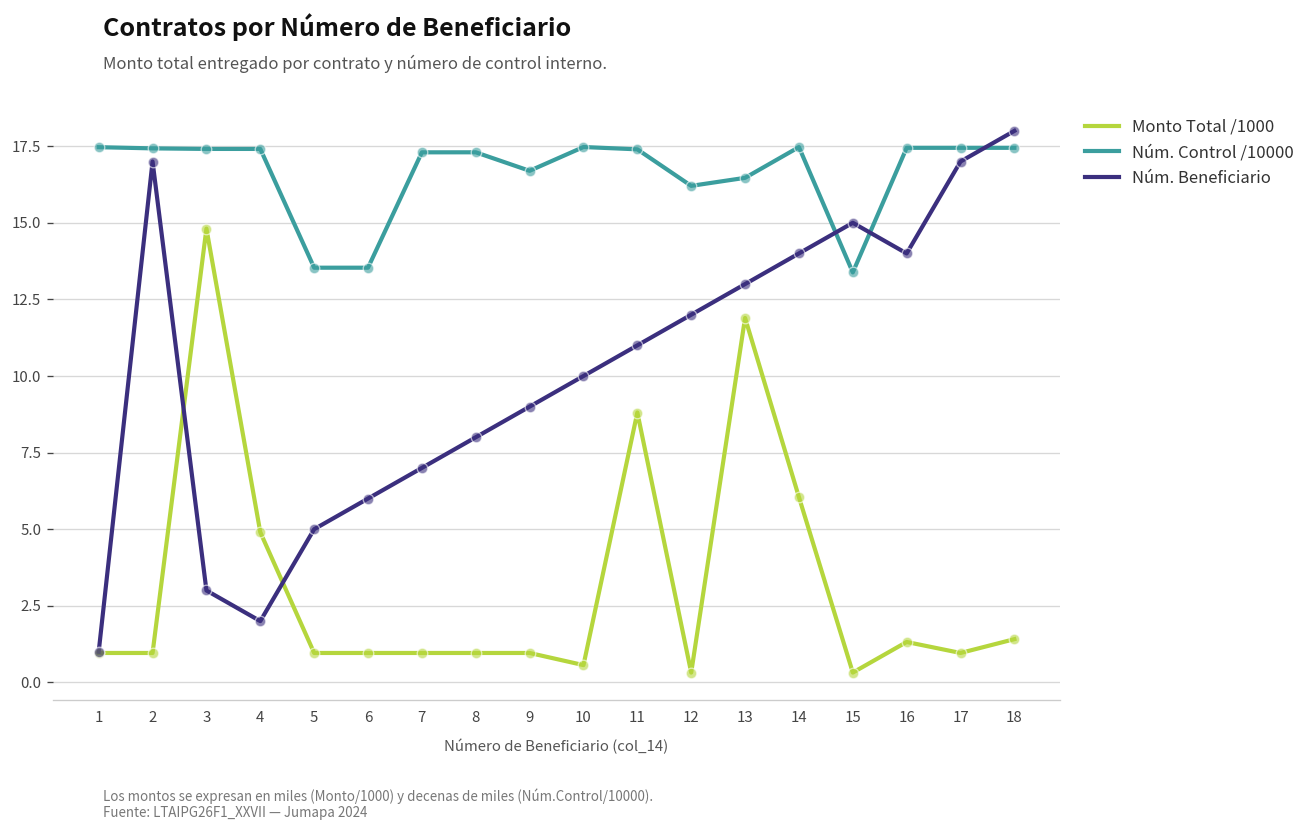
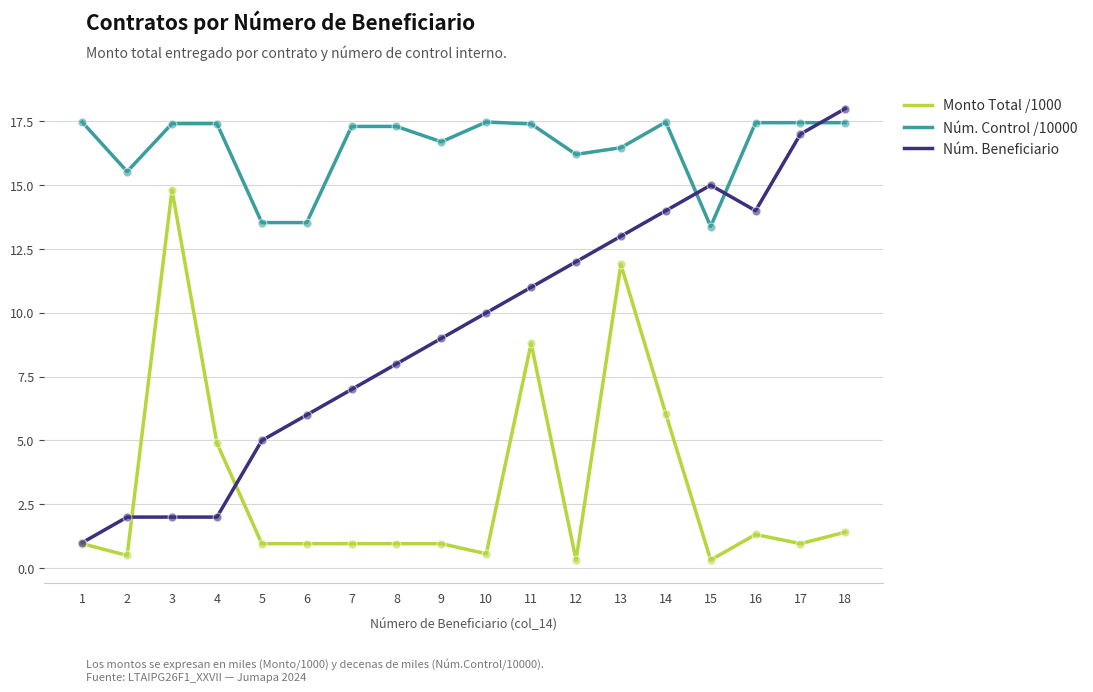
Monto Total /1000, 2: 1.0 -> 0.5
Núm. Control /10000, 2: 17.4 -> 15.5
Núm. Beneficiario, 2: 17 -> 2
Núm. Beneficiario, 3: 3 -> 2
